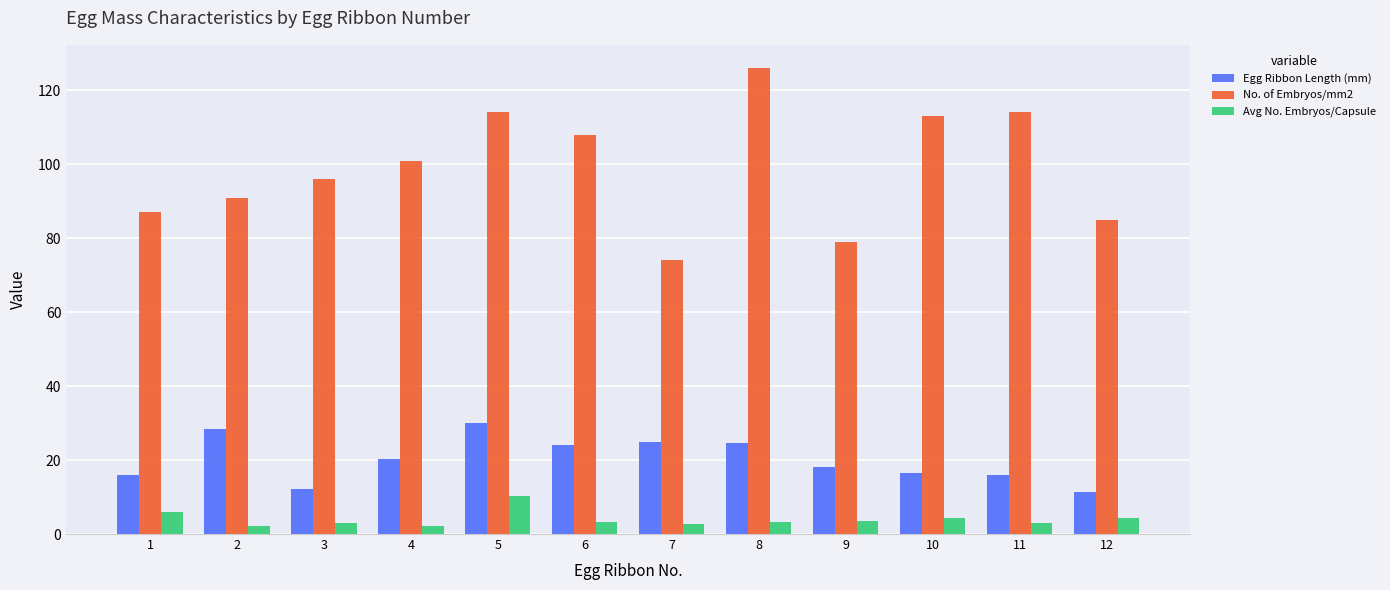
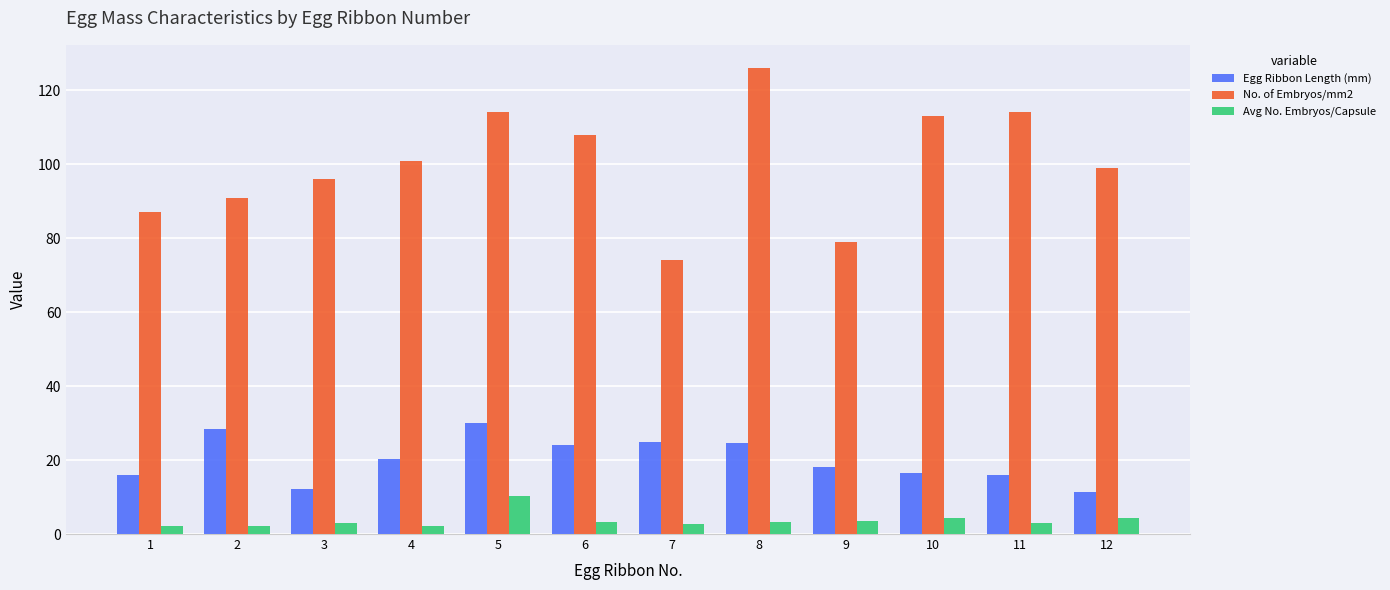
Avg No. Embryos/Capsule, 1: 6 -> 2
No. of Embryos/mm2, 12: 85 -> 99
